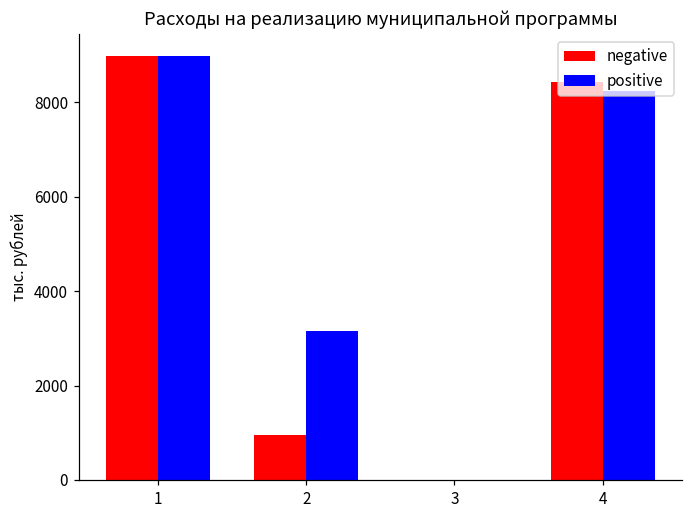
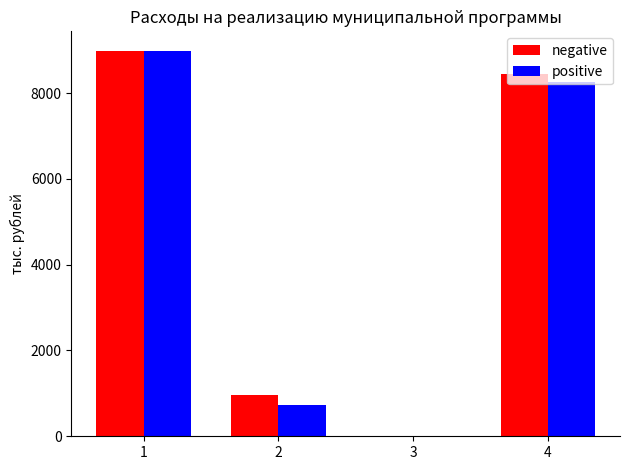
positive, 2: 3200 -> 700
